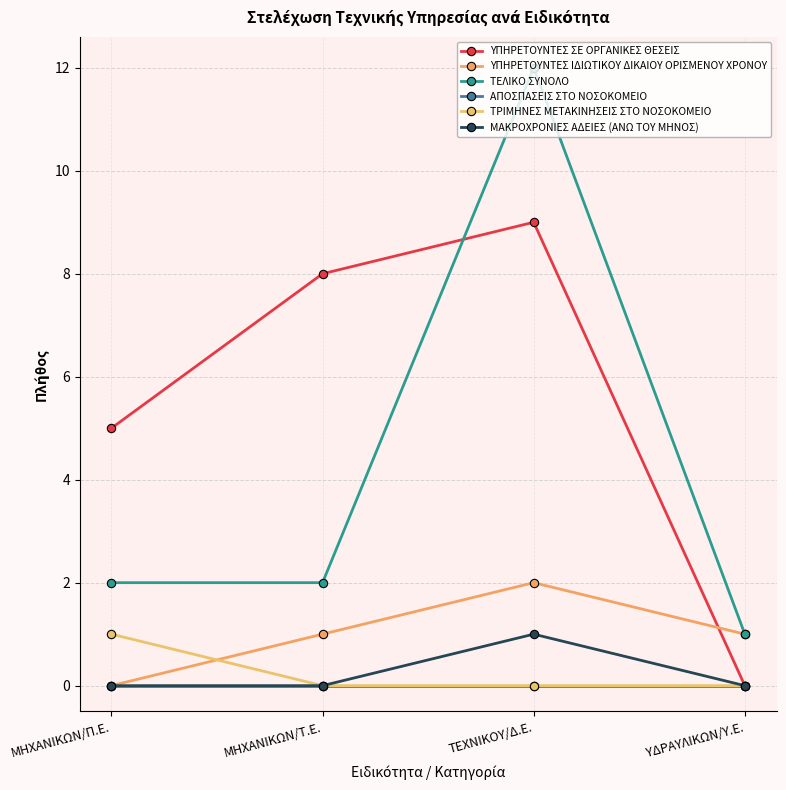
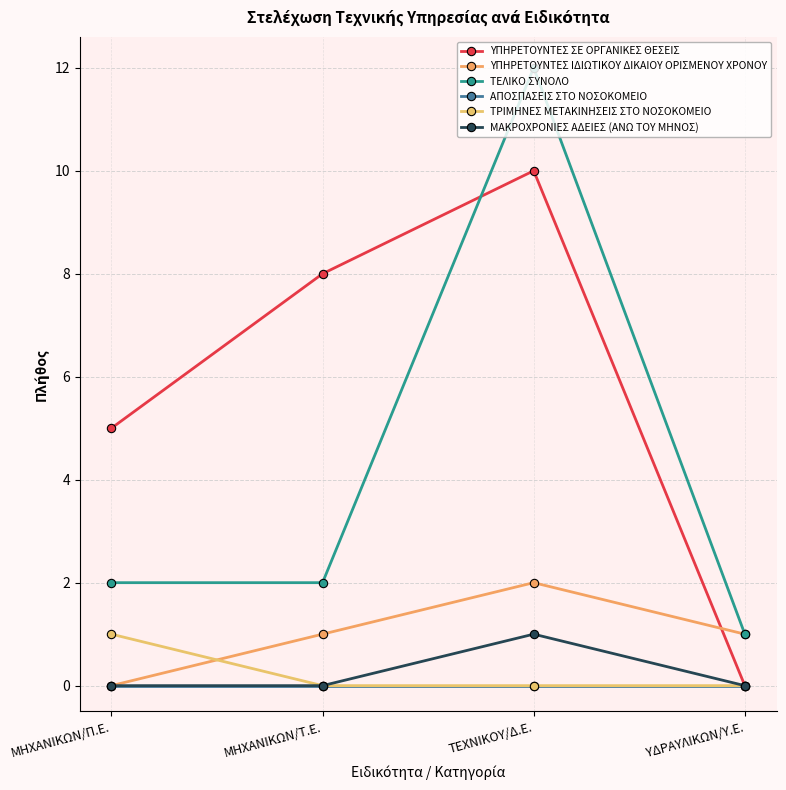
ΥΠΗΡΕΤΟΥΝΤΕΣ ΣΕ ΟΡΓΑΝΙΚΕΣ ΘΕΣΕΙΣ, ΤΕΧΝΙΚΟΥ/Δ.Ε.: 9 -> 10
